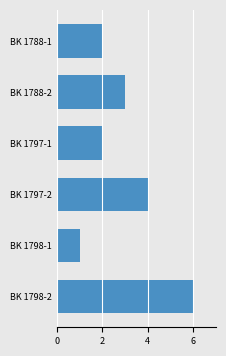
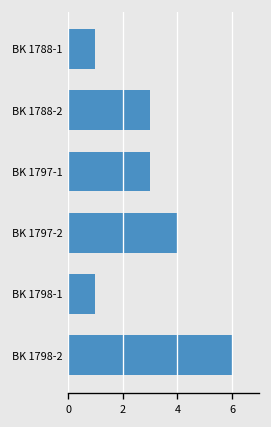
BK 1788-1: 2 -> 1
BK 1797-1: 2 -> 3
